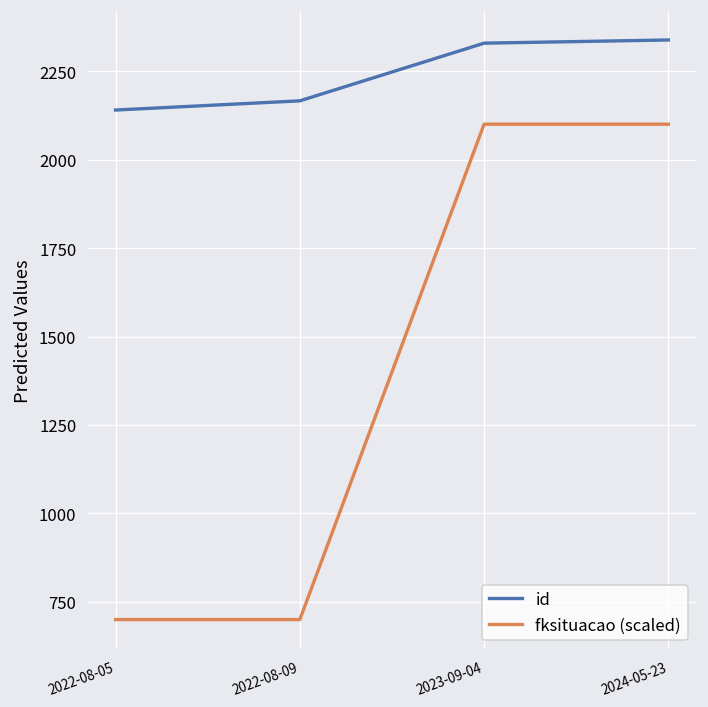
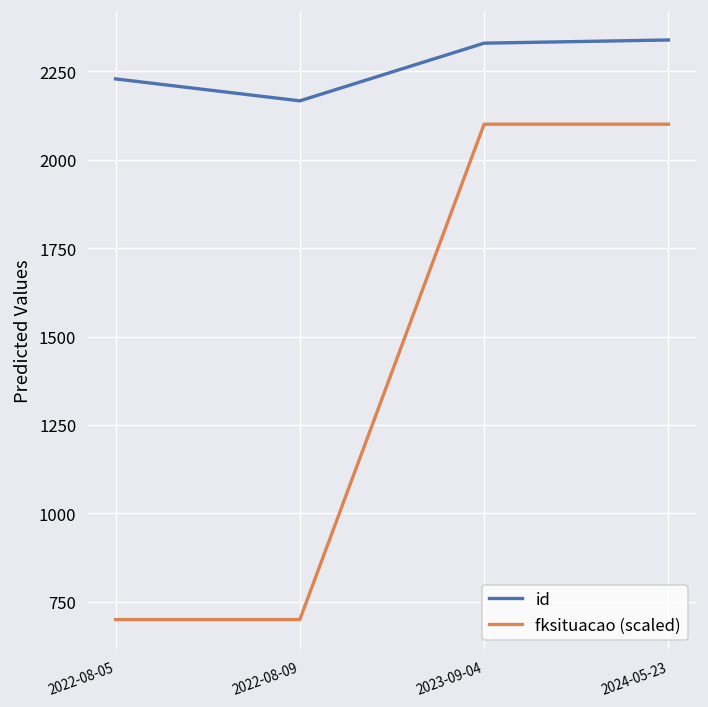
id, 2022-08-05: 2140 -> 2230
